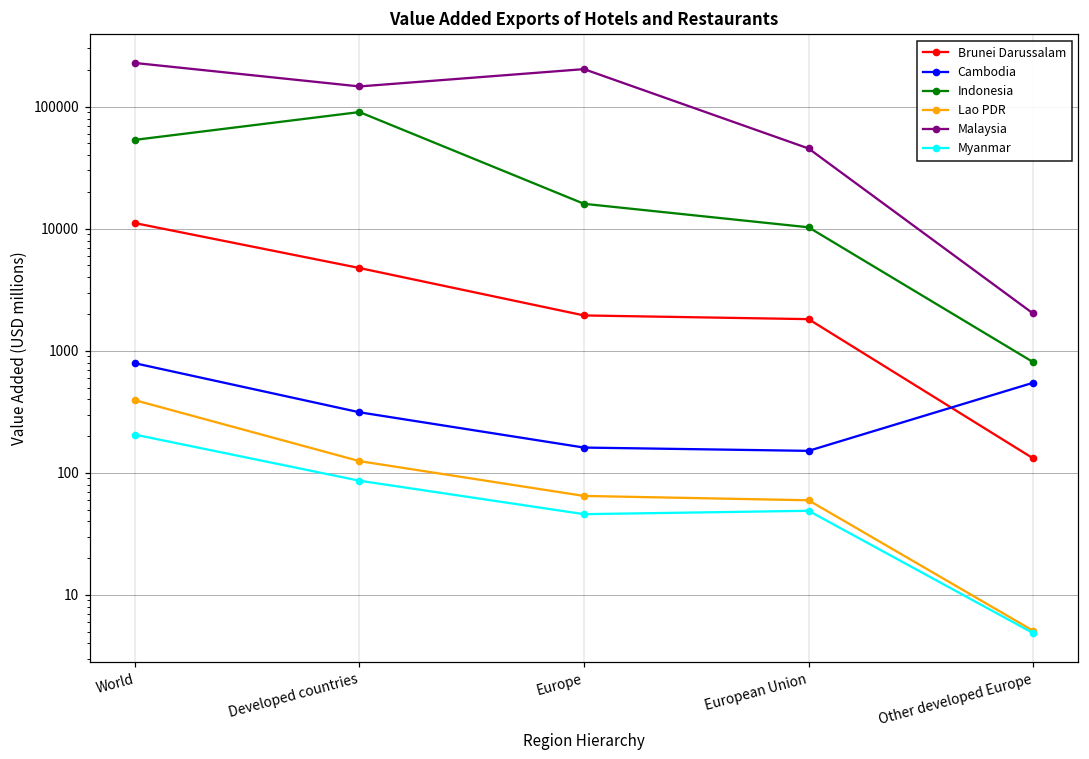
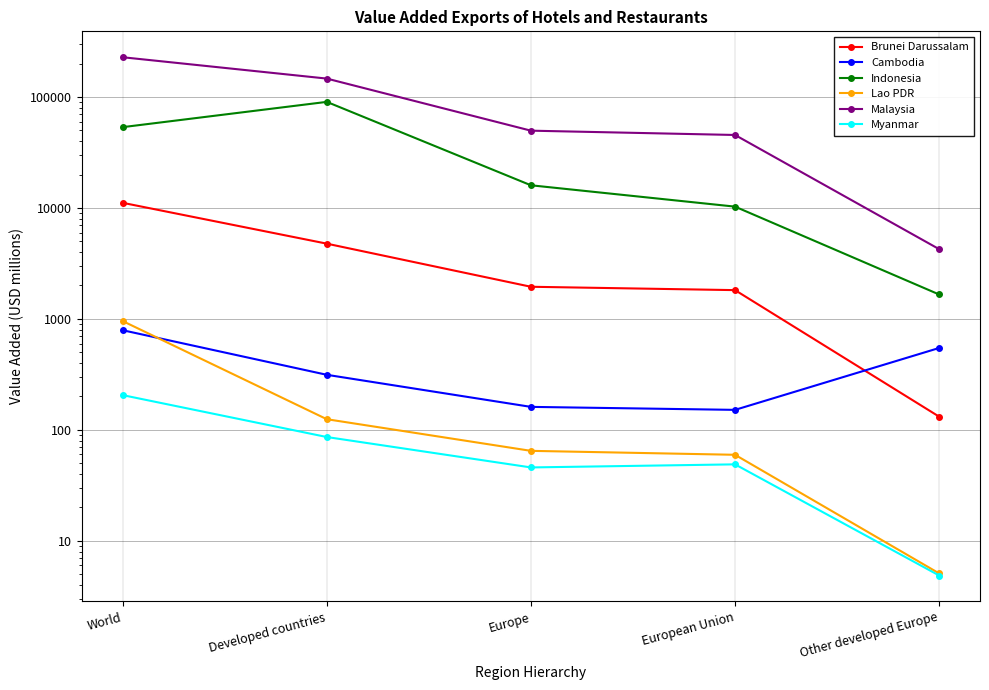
Lao PDR, World: 390 -> 1000
Malaysia, Europe: 200000 -> 50000
Indonesia, Other developed Europe: 800 -> 1700
Malaysia, Other developed Europe: 2000 -> 4300
